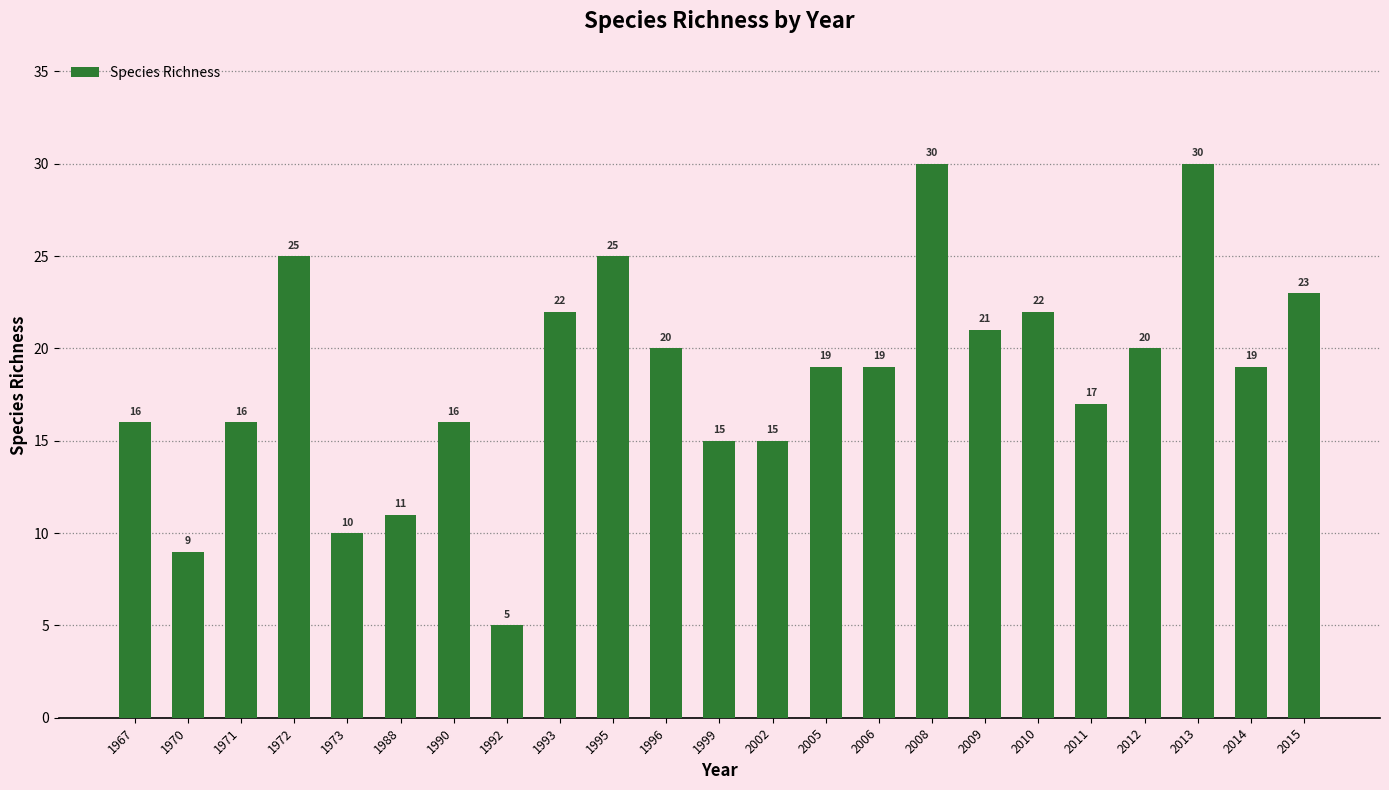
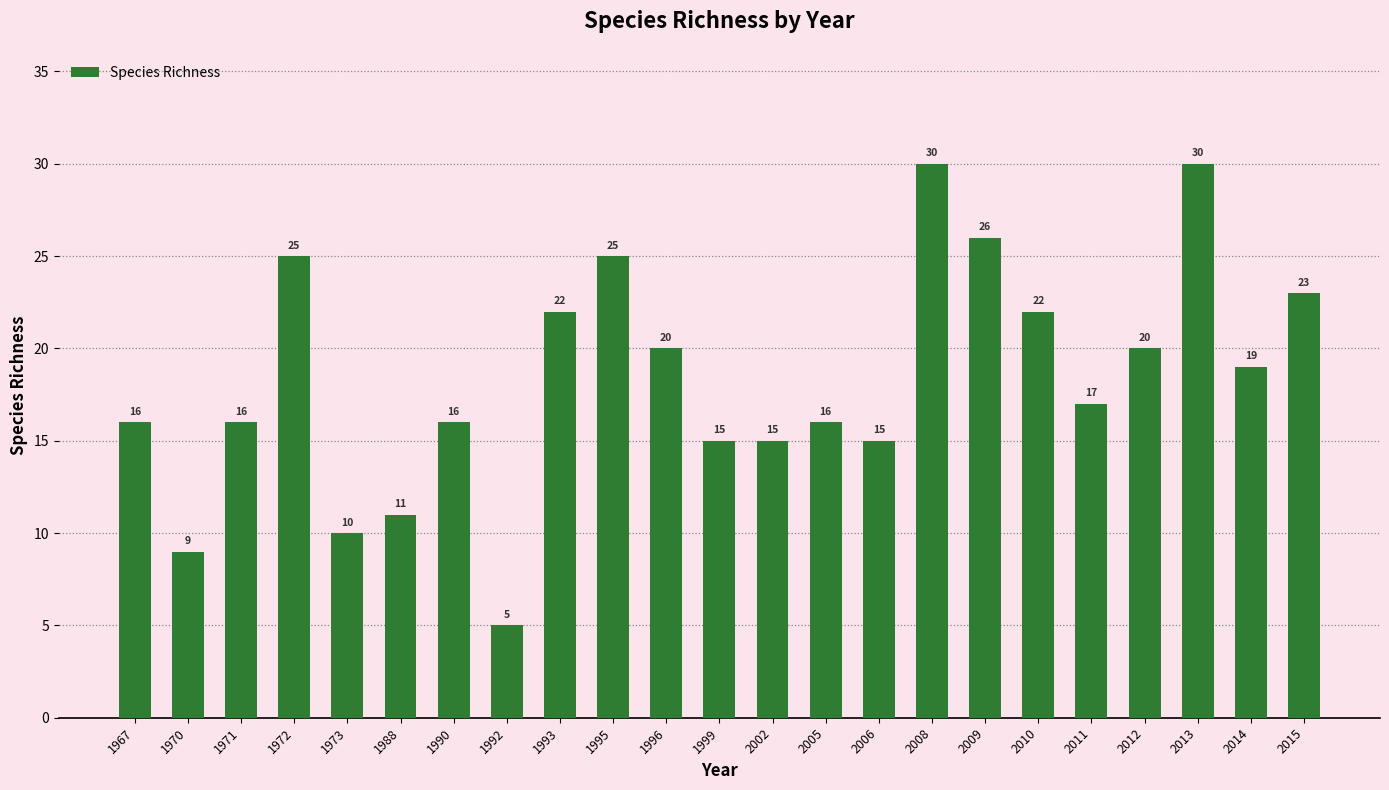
2005: 19 -> 16
2006: 19 -> 15
2009: 21 -> 26
